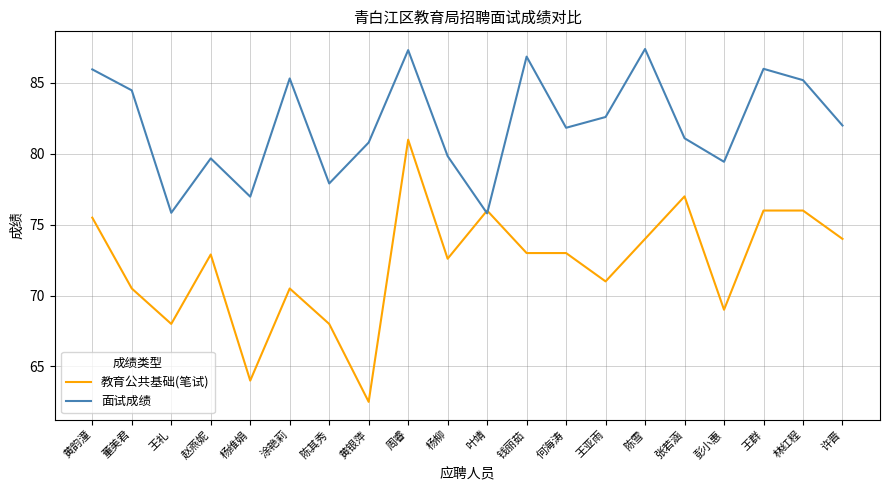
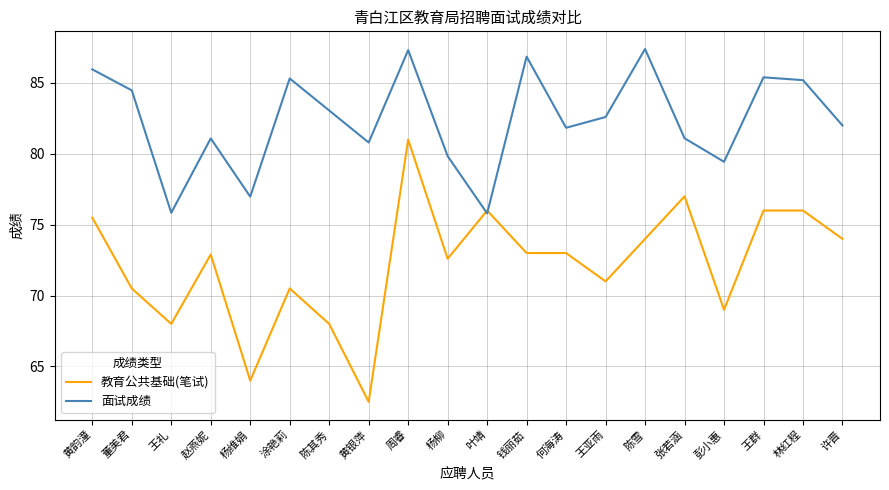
面试成绩, 赵燕妮: 79.7 -> 81.1
面试成绩, 陈其秀: 77.9 -> 83.1
面试成绩, 王群: 86.0 -> 85.4
